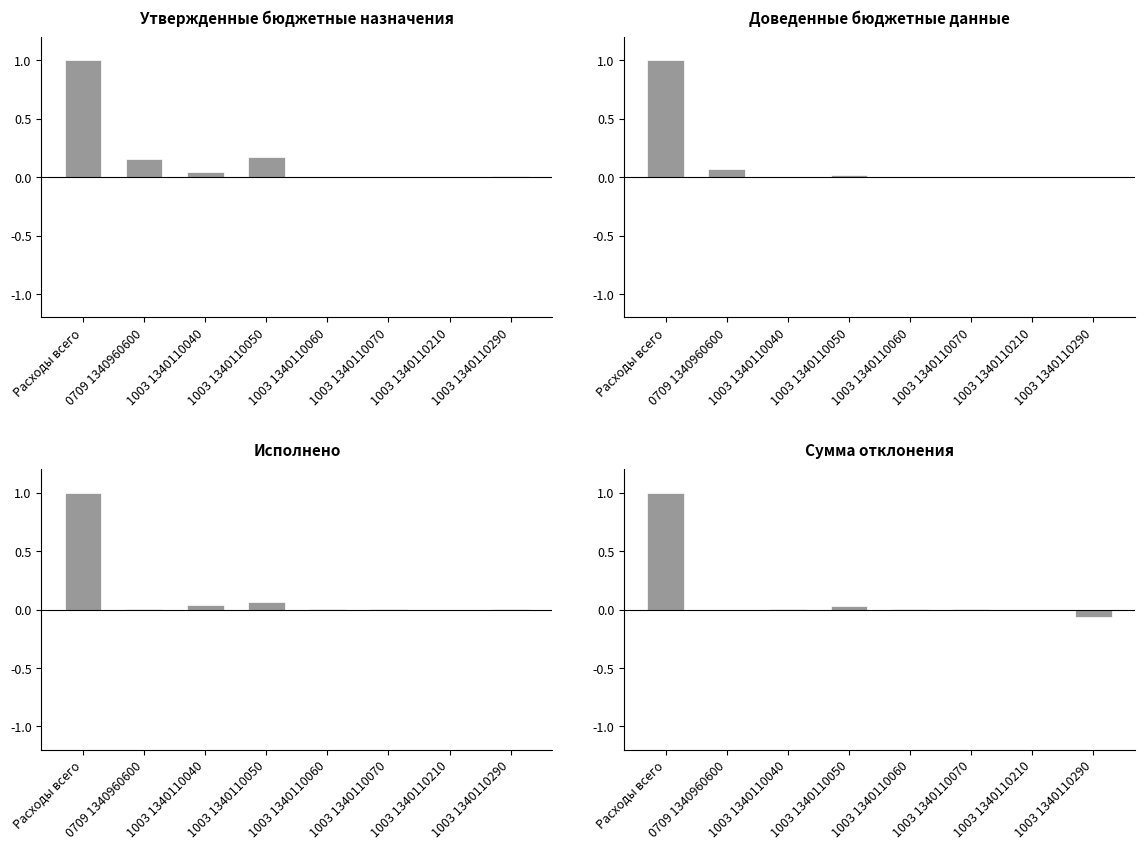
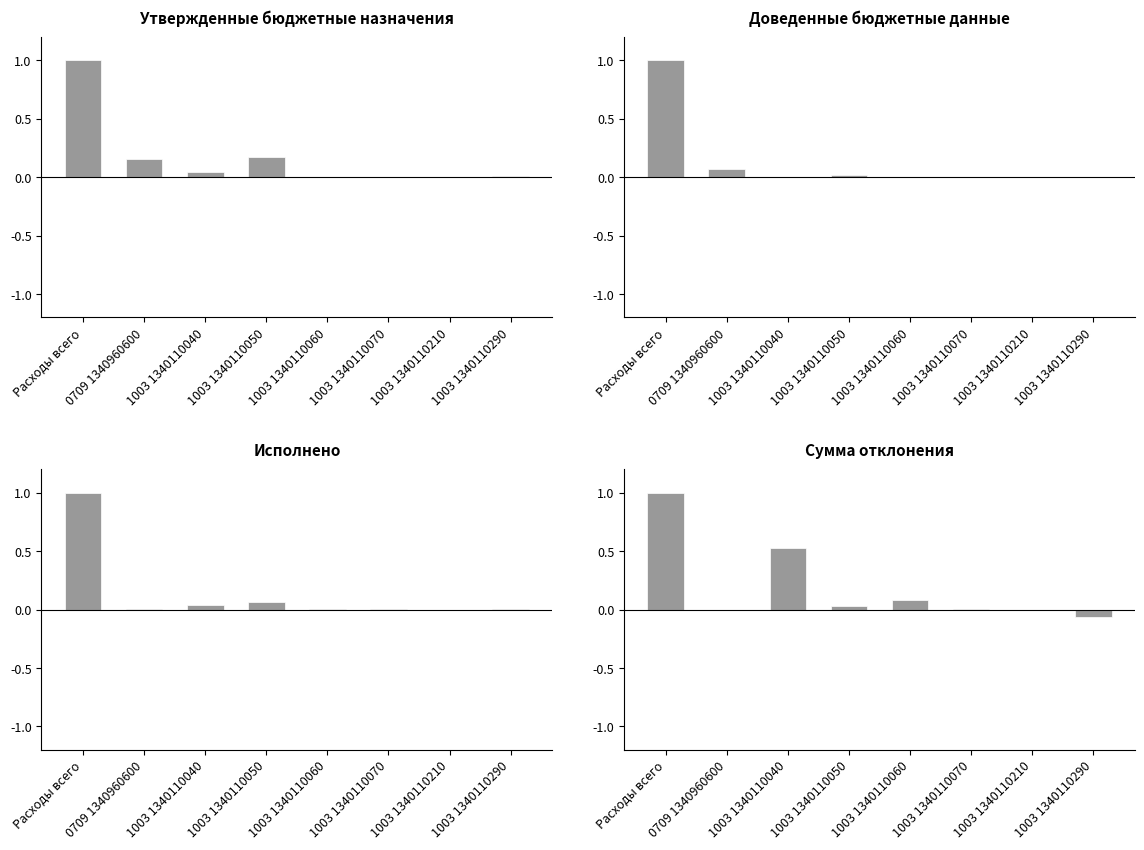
Сумма отклонения, 1003 1340110040: 0.01 -> 0.52
Сумма отклонения, 1003 1340110060: 0.00 -> 0.08
